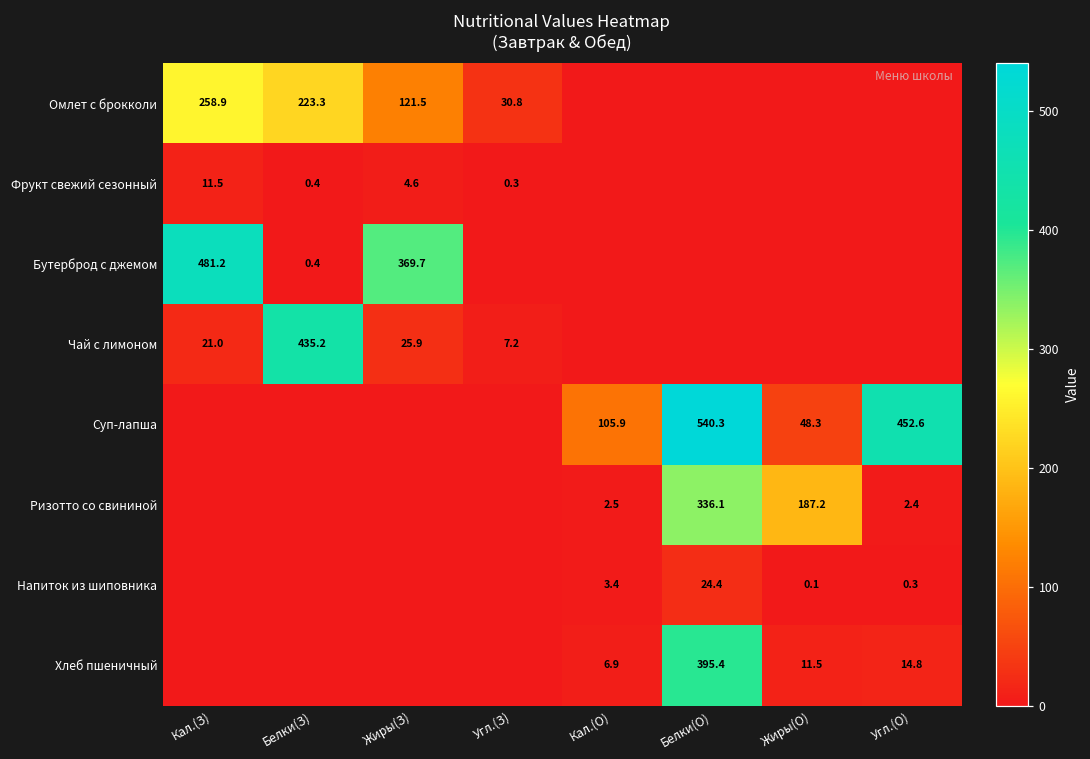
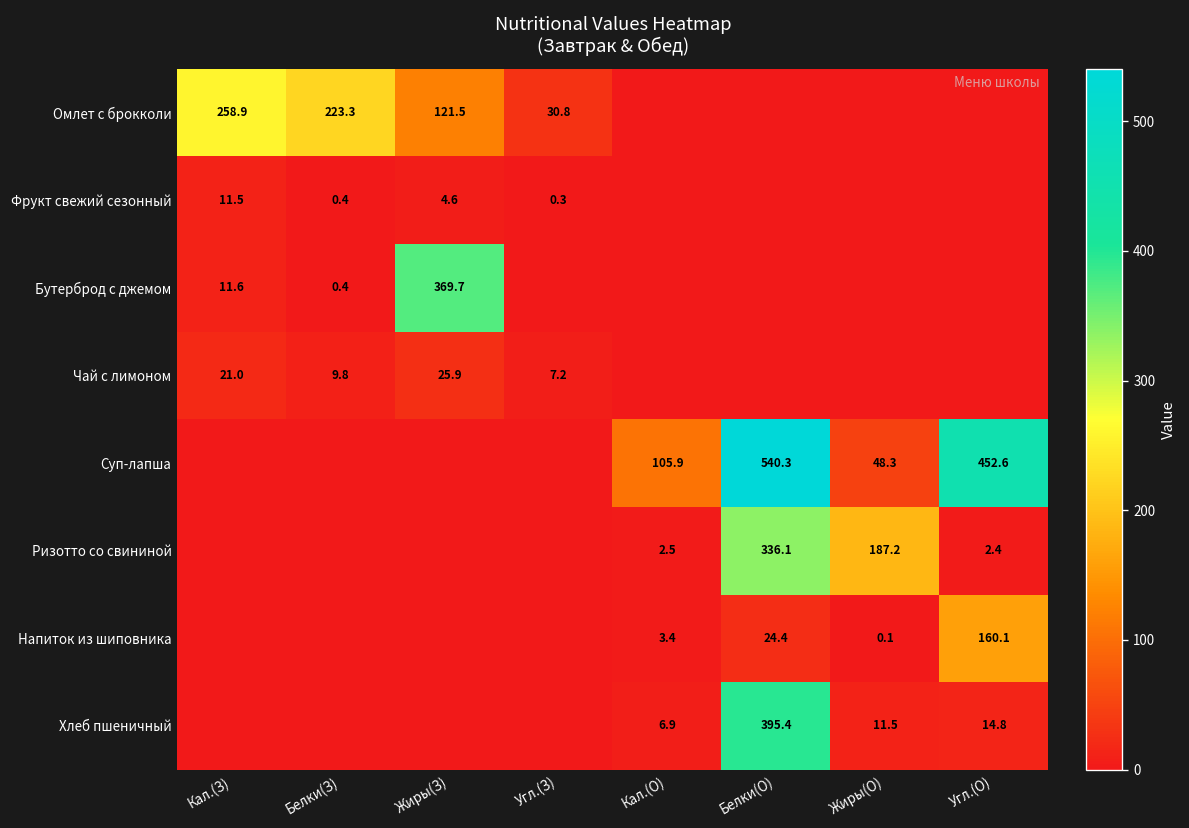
Бутерброд с джемом, Кал.(З): 481.2 -> 11.6
Чай с лимоном, Белки(З): 435.2 -> 9.8
Напиток из шиповника, Угл.(О): 0.3 -> 160.1
